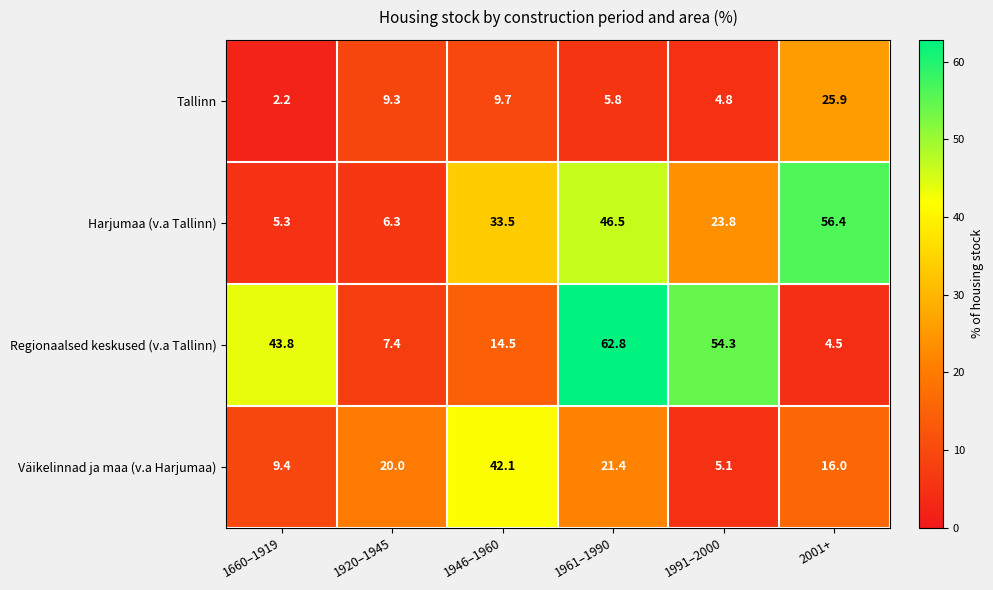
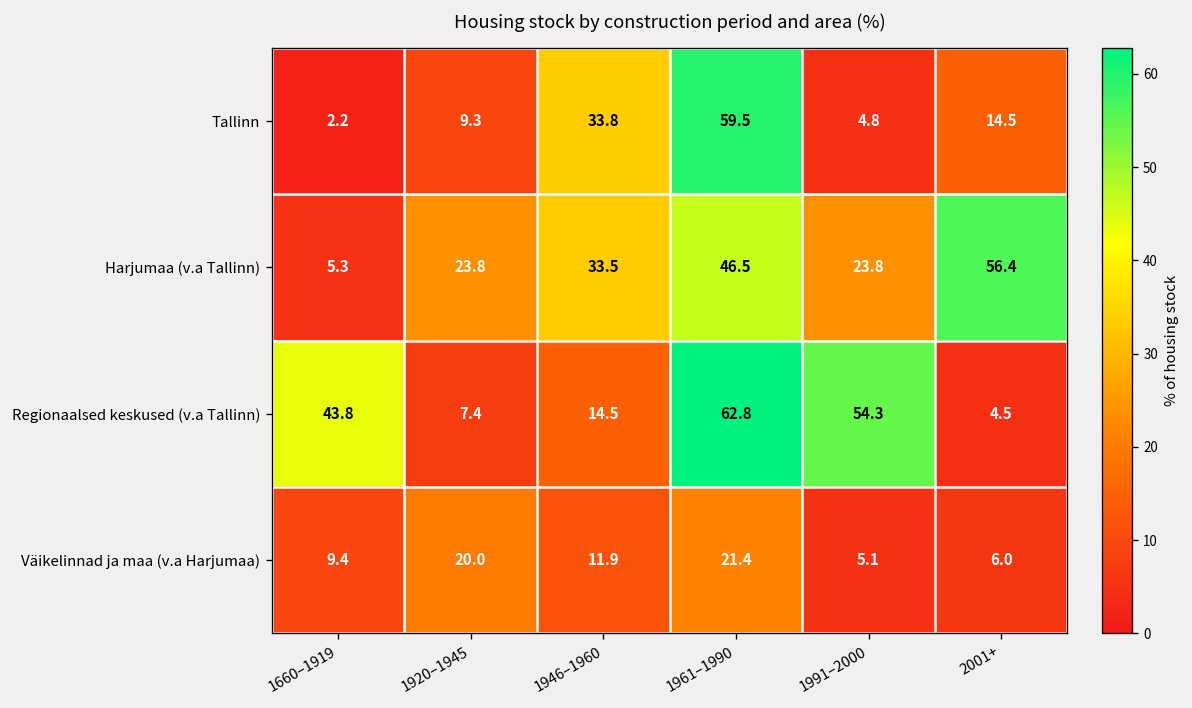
Tallinn, 1946–1960: 9.7 -> 33.8
Tallinn, 1961–1990: 5.8 -> 59.5
Tallinn, 2001+: 25.9 -> 14.5
Harjumaa (v.a Tallinn), 1920–1945: 6.3 -> 23.8
Väikelinnad ja maa (v.a Harjumaa), 1946–1960: 42.1 -> 11.9
Väikelinnad ja maa (v.a Harjumaa), 2001+: 16.0 -> 6.0
